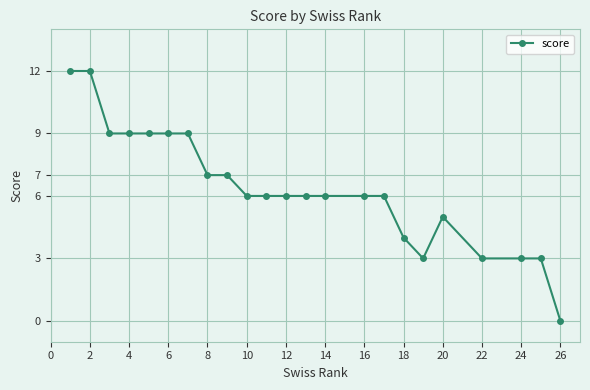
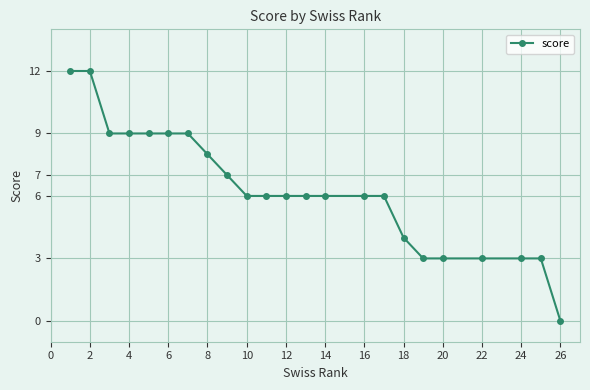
8: 7 -> 8
20: 5 -> 3
